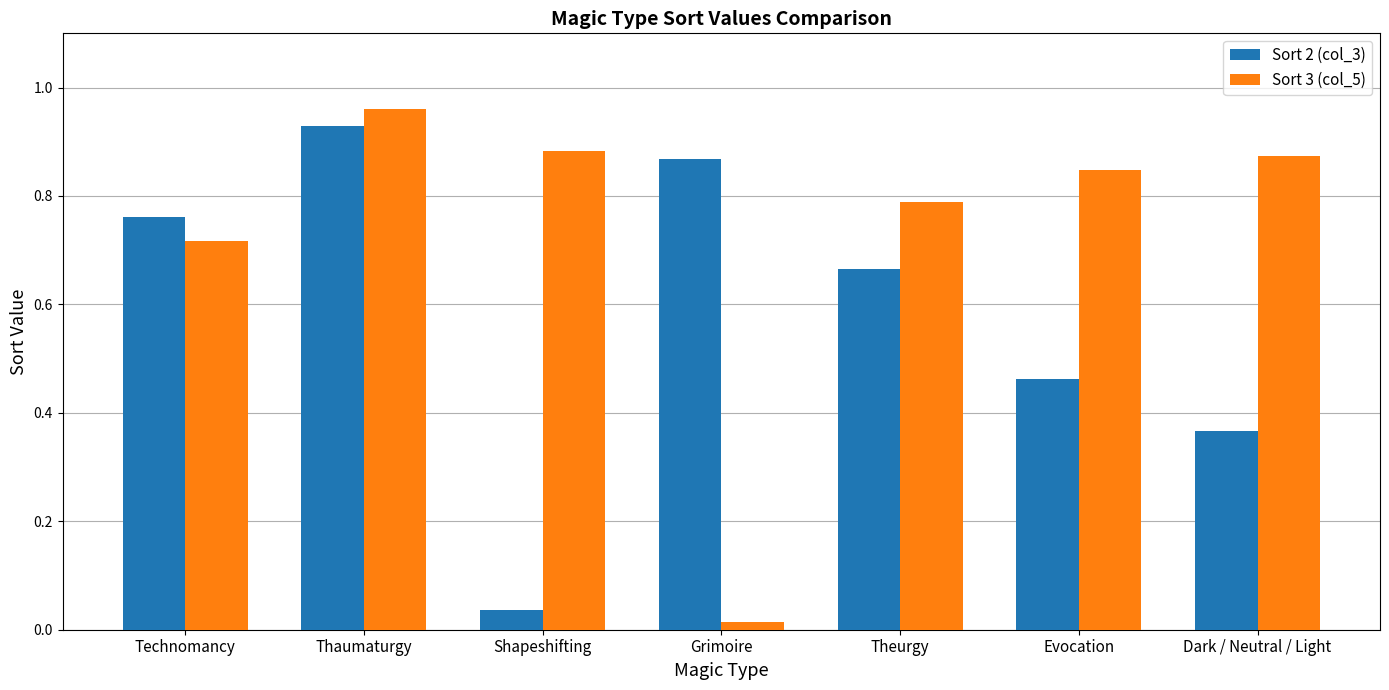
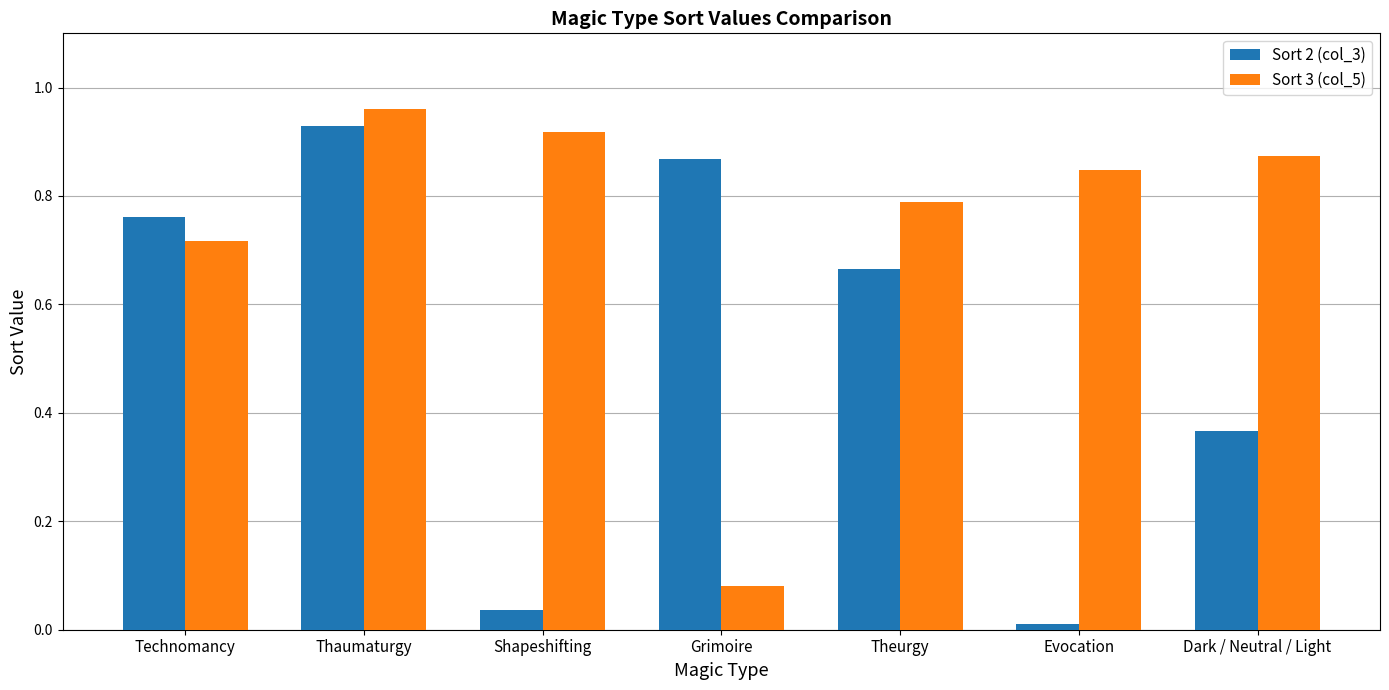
Sort 3 (col_5), Shapeshifting: 0.88 -> 0.92
Sort 3 (col_5), Grimoire: 0.01 -> 0.08
Sort 2 (col_3), Evocation: 0.46 -> 0.01
